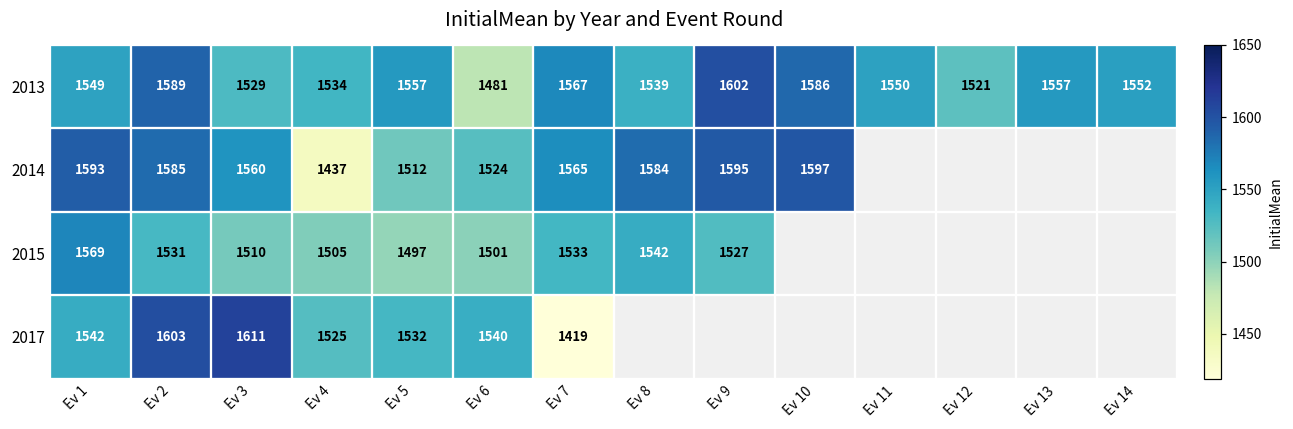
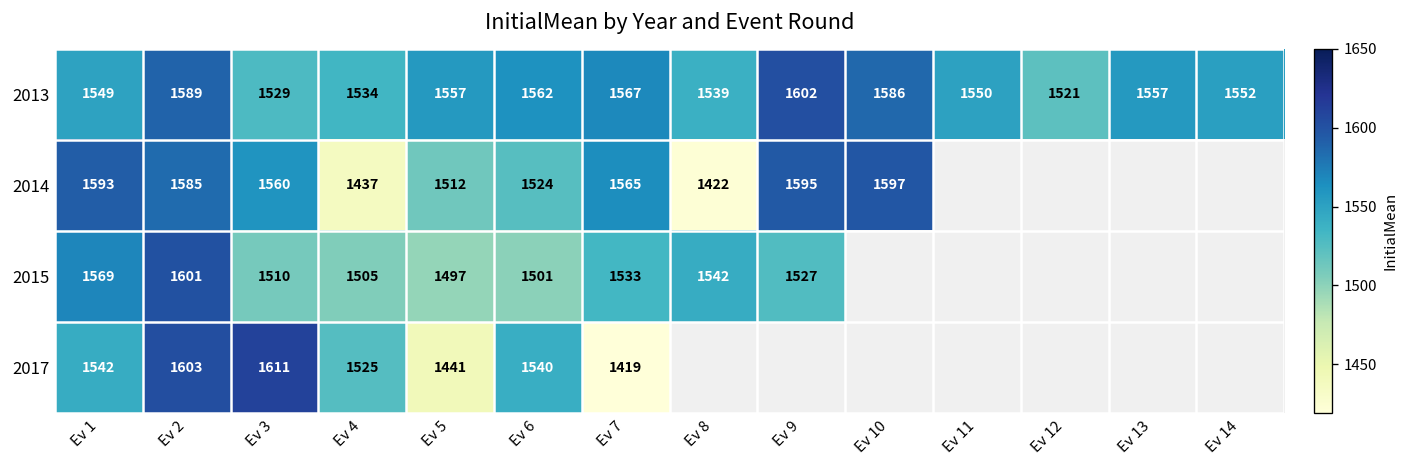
2013, Ev 6: 1481 -> 1562
2014, Ev 8: 1584 -> 1422
2015, Ev 2: 1531 -> 1601
2017, Ev 5: 1532 -> 1441
